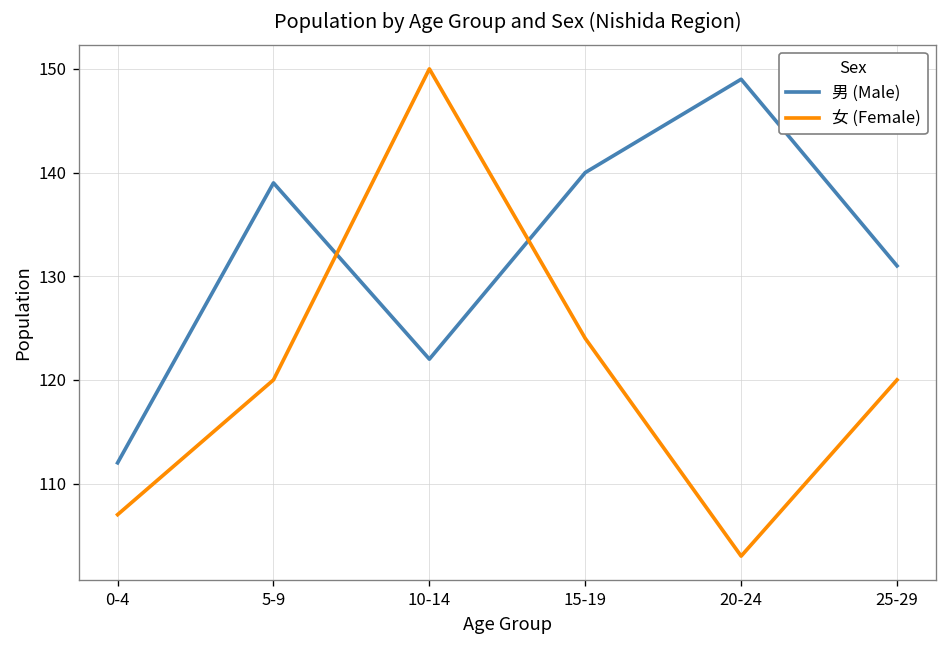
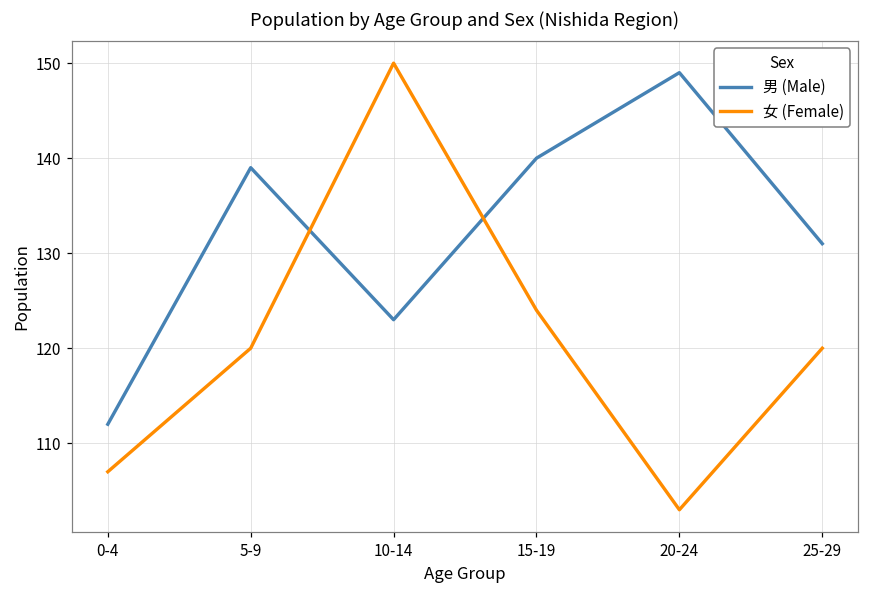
男 (Male), 10-14: 122 -> 123
